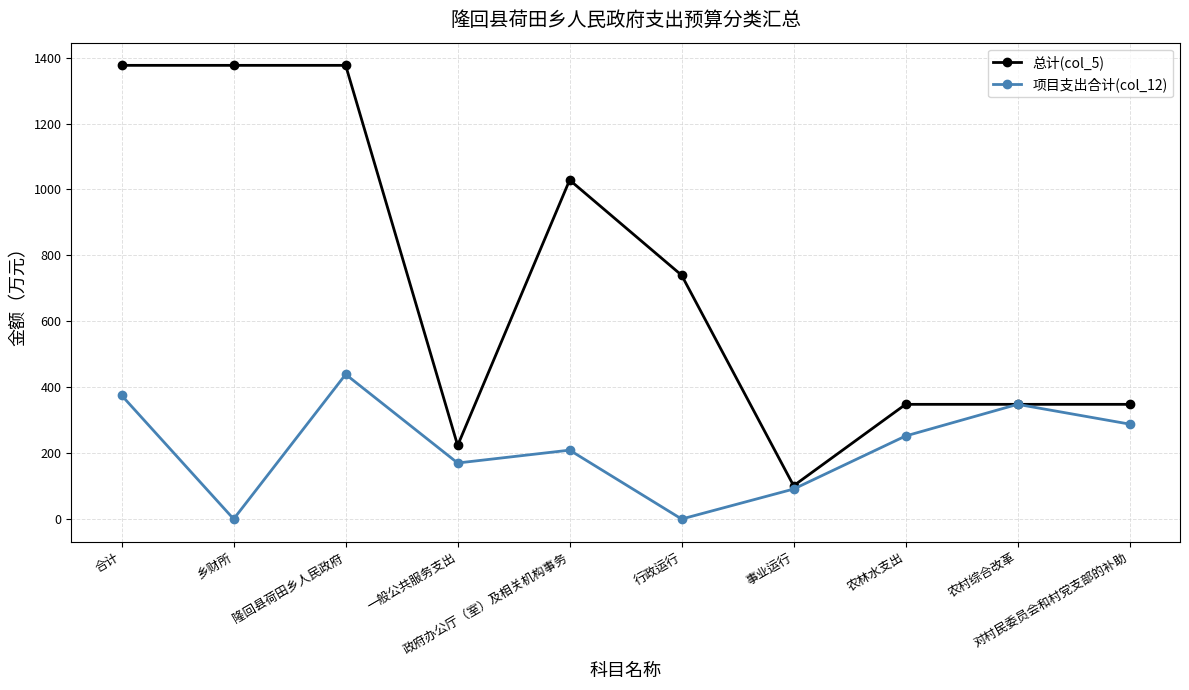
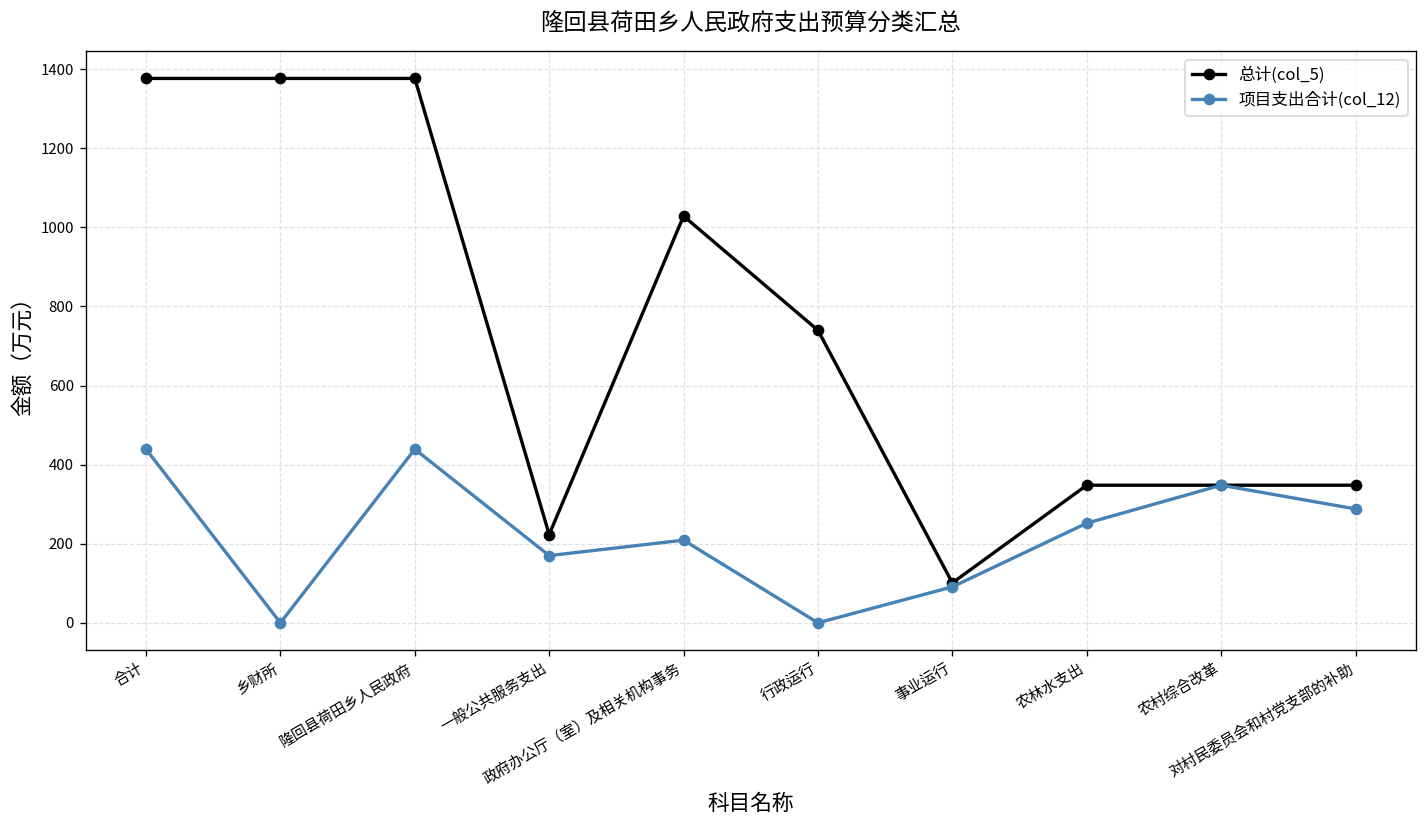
项目支出合计(col_12), 合计: 380 -> 440
